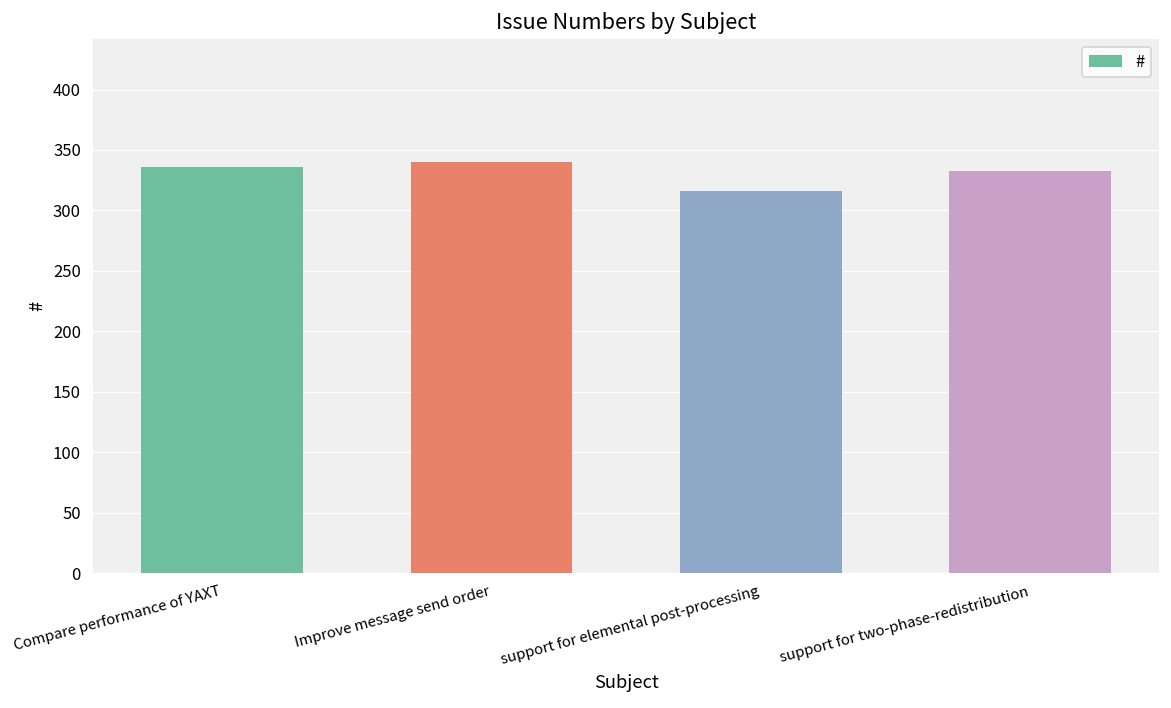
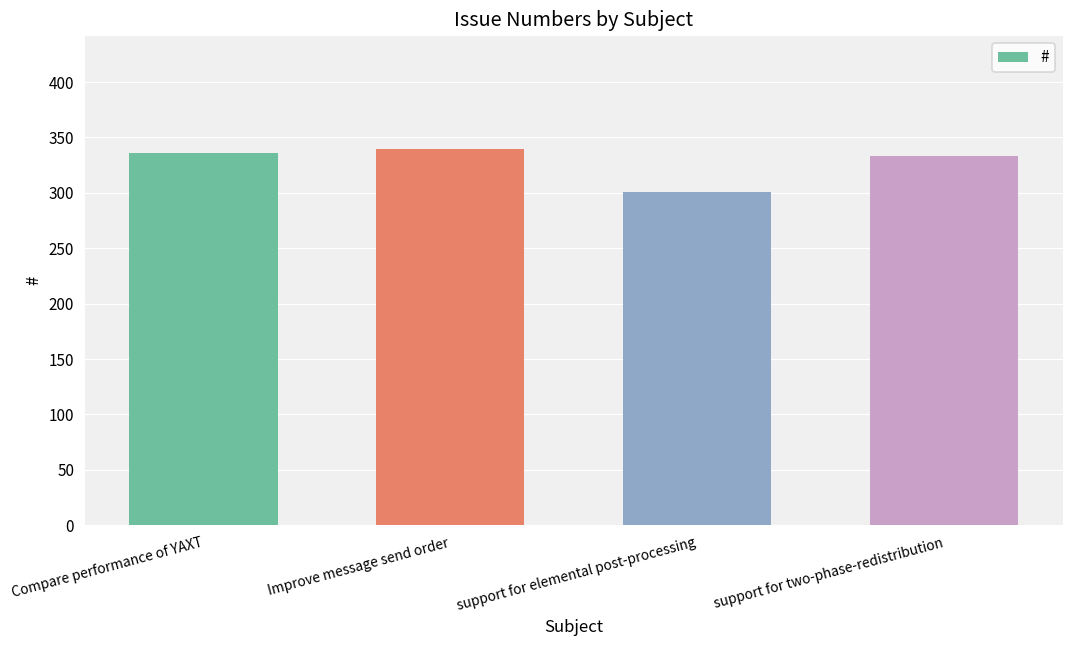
support for elemental post-processing: 316 -> 301
